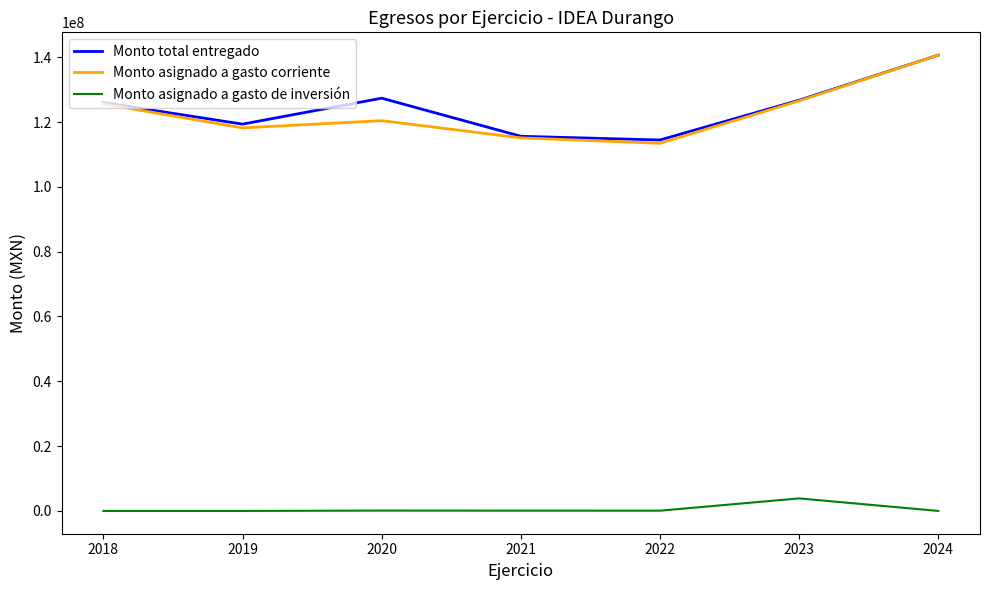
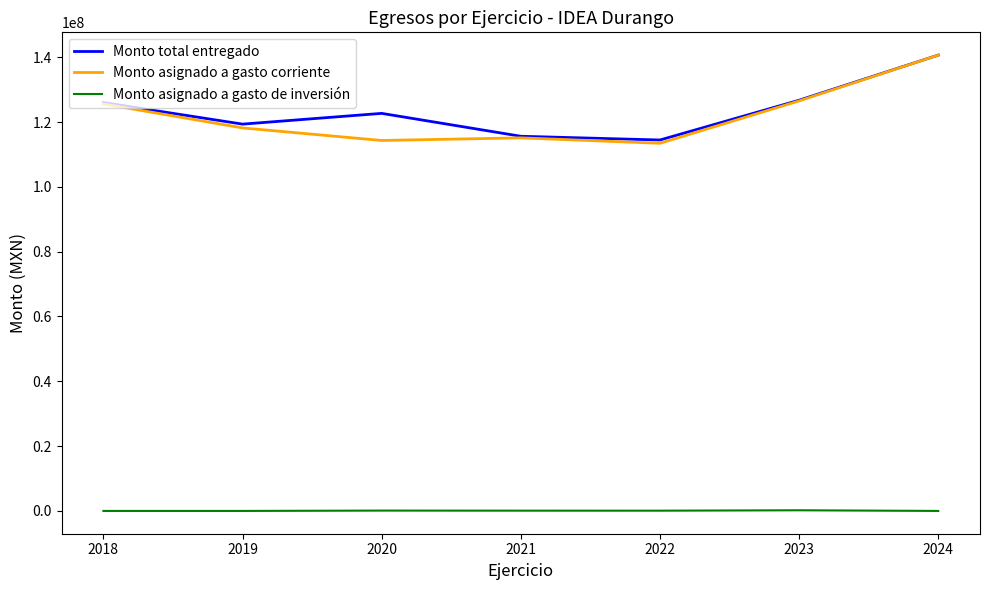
Monto total entregado, 2020: 127000000 -> 123000000
Monto asignado a gasto corriente, 2020: 120000000 -> 114000000
Monto asignado a gasto de inversión, 2023: 4000000 -> 0
